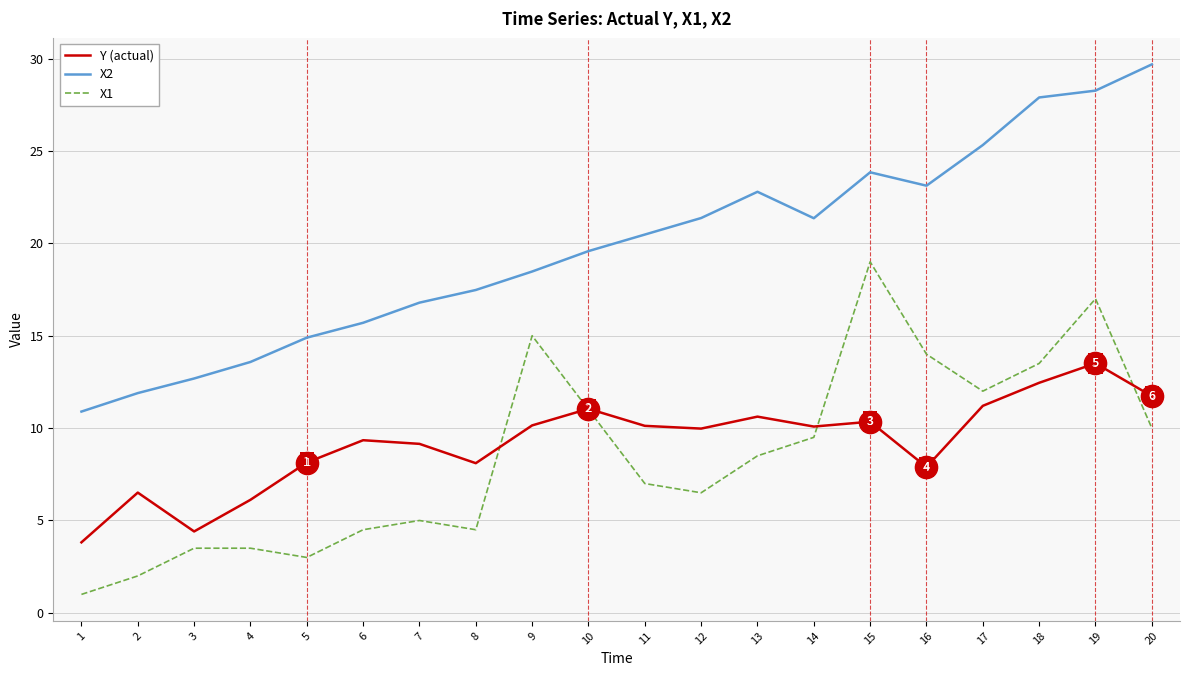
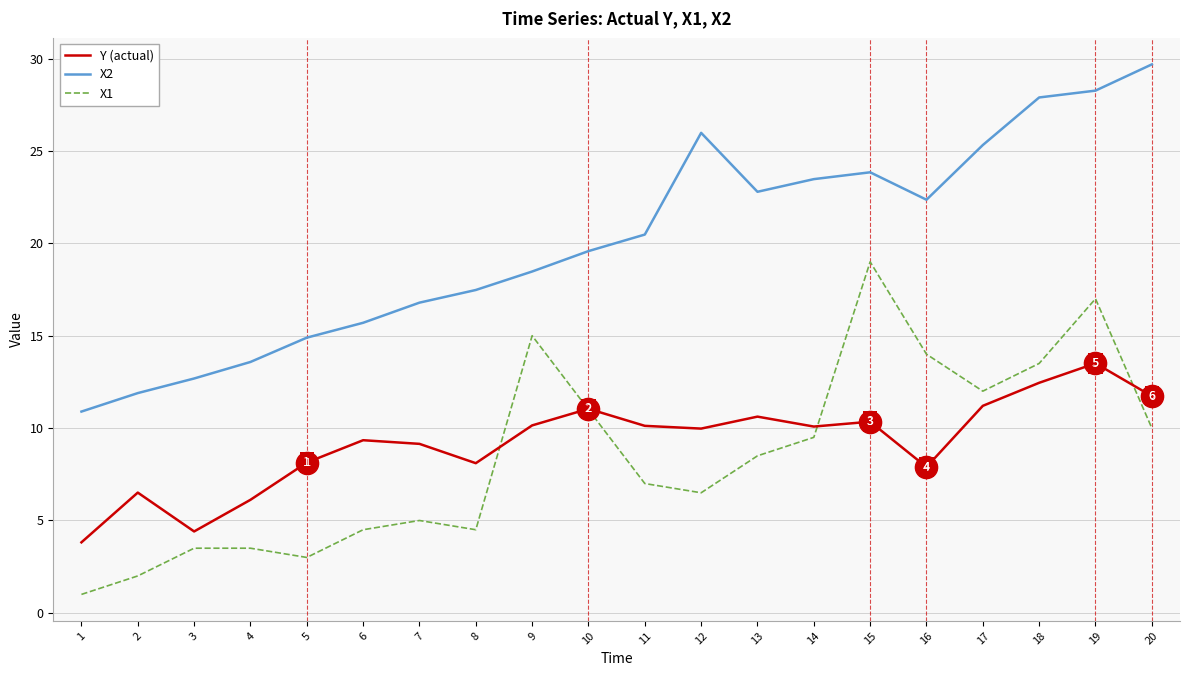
X2, 12: 21.4 -> 26.0
X2, 14: 21.4 -> 23.5
X2, 16: 23.1 -> 22.4
